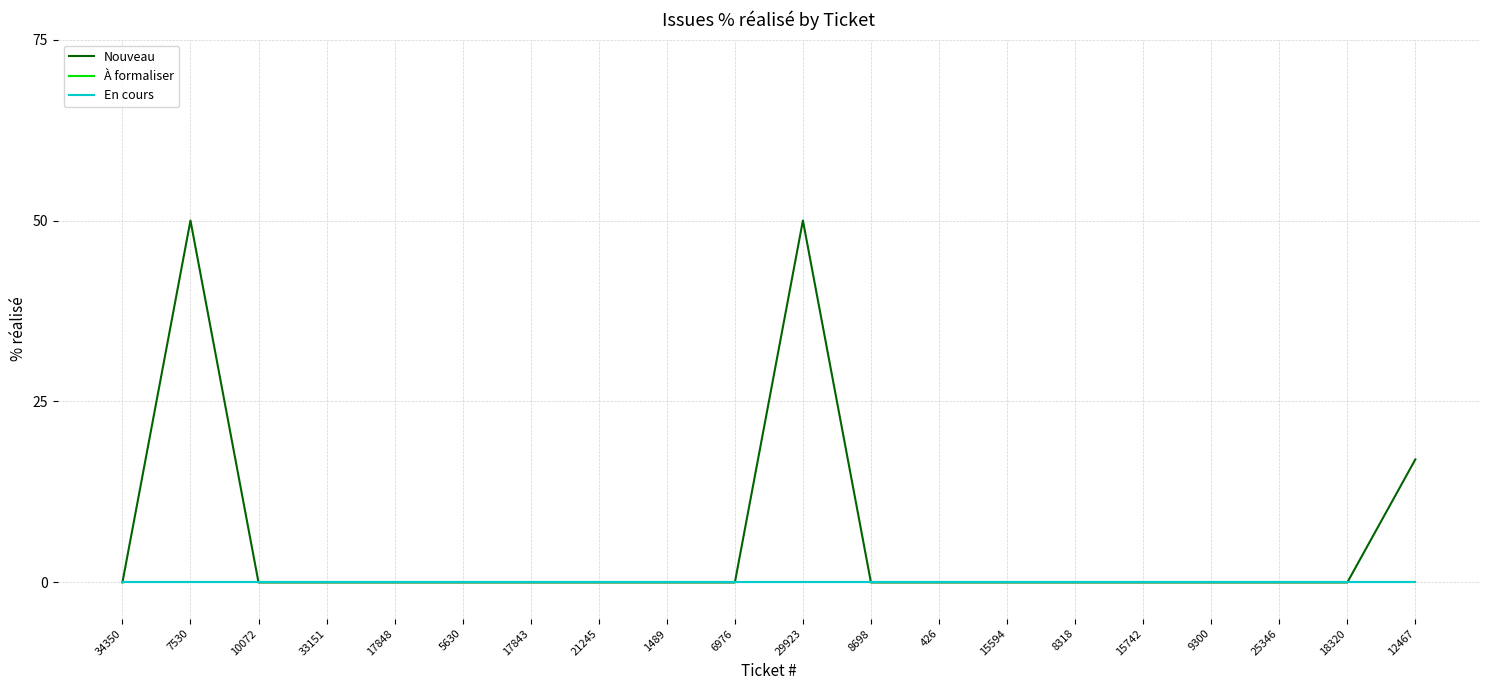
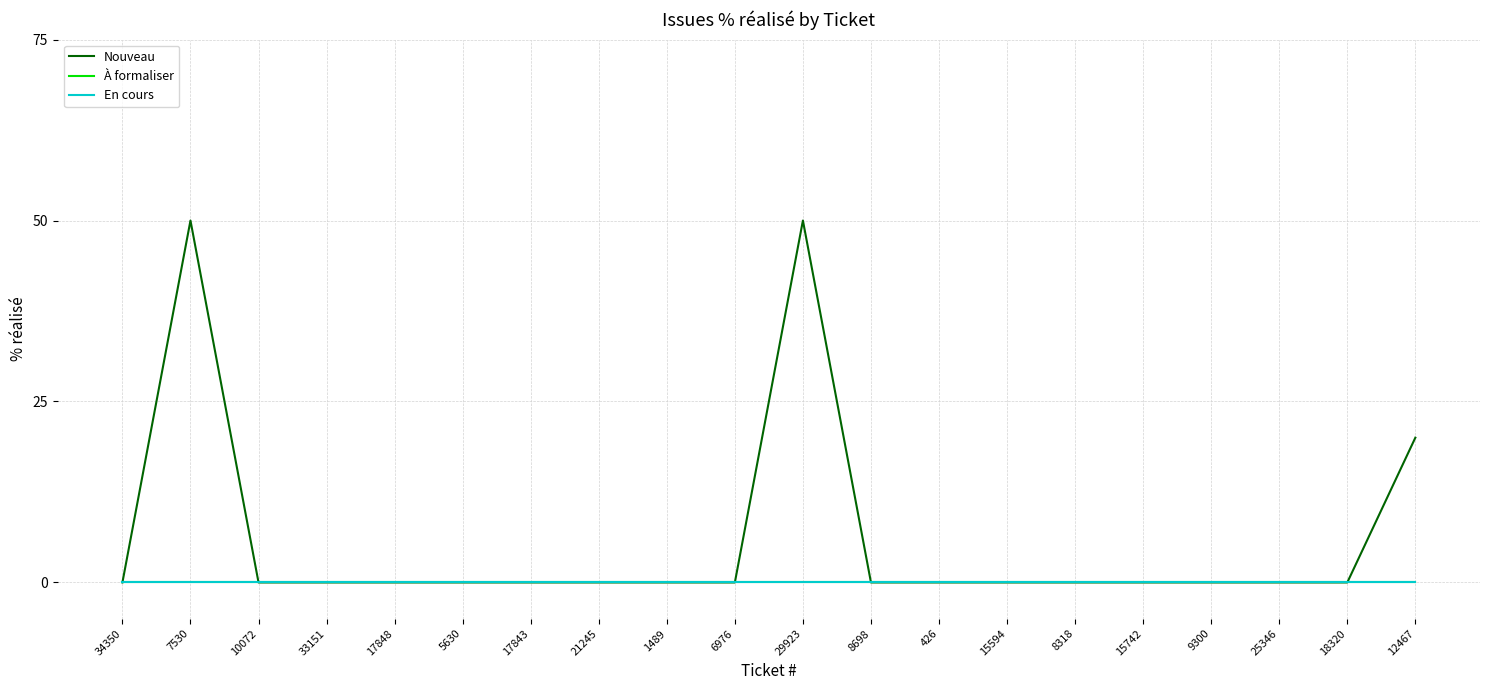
Nouveau, 12467: 17 -> 20
